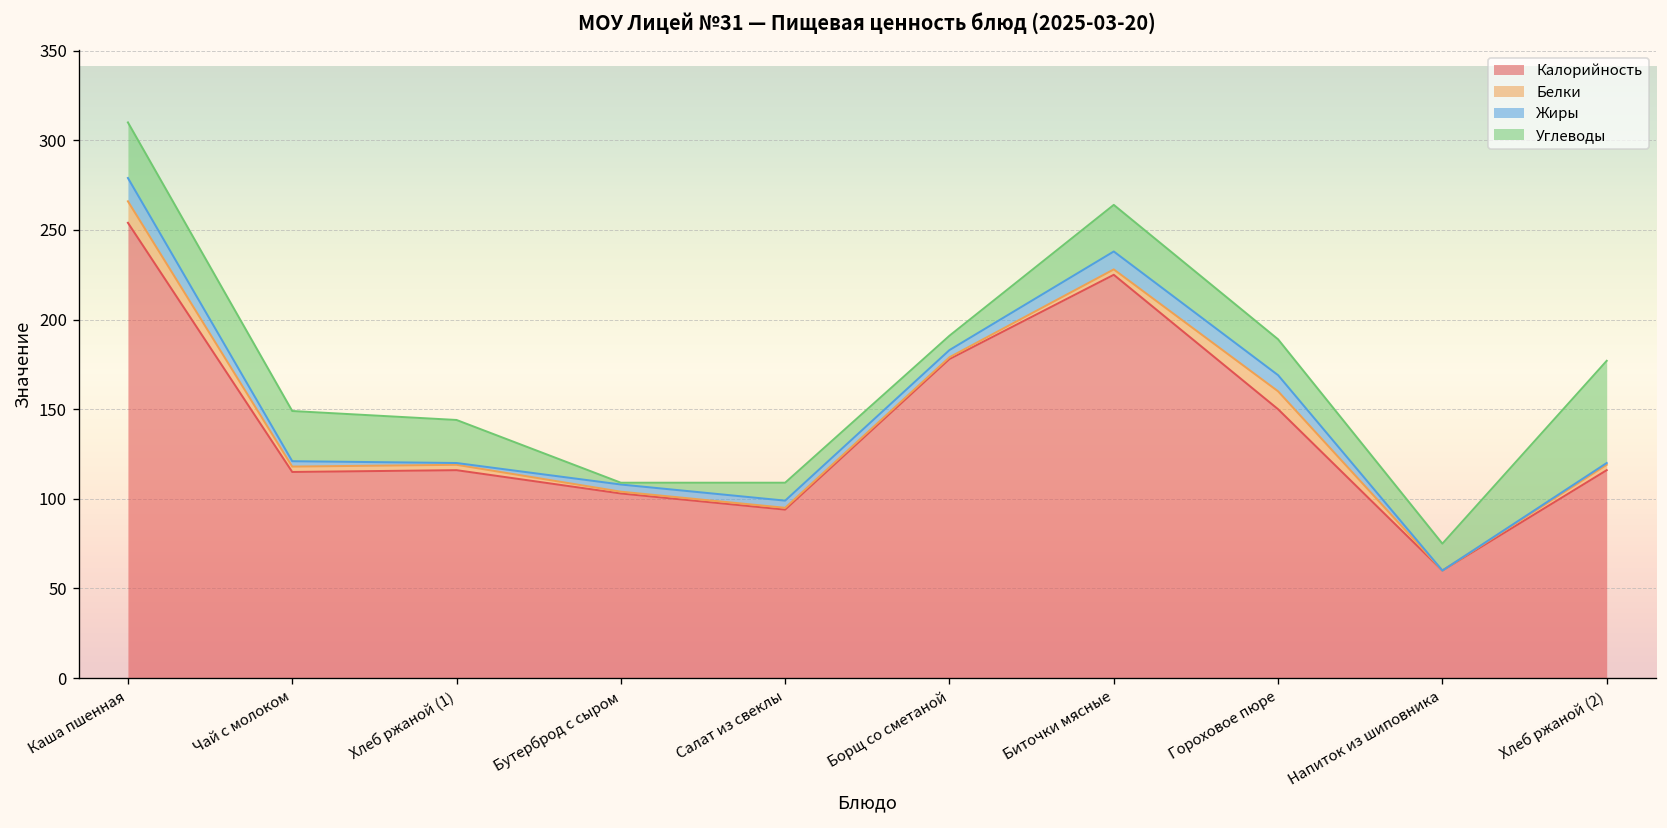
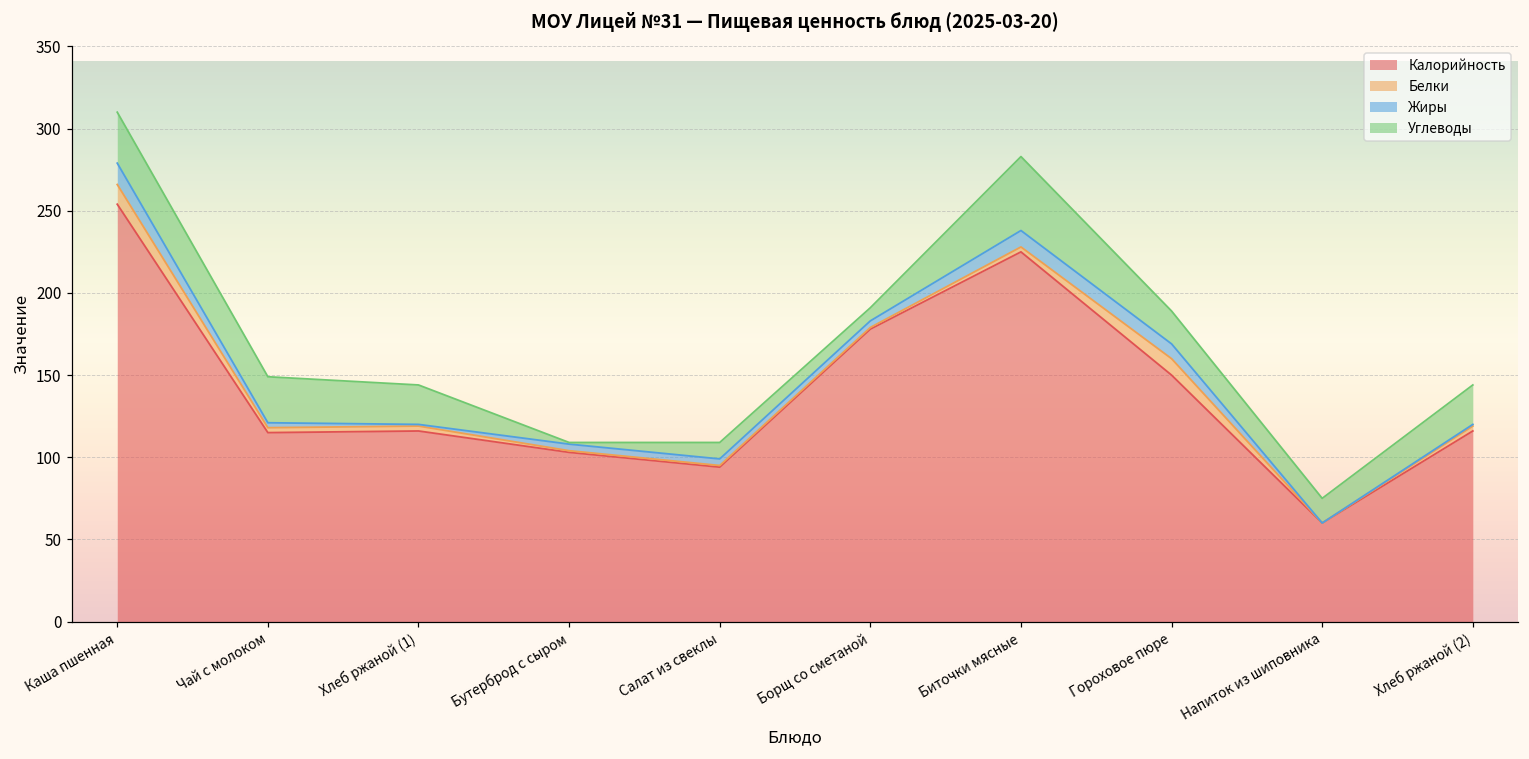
Углеводы, Биточки мясные: 26 -> 45
Углеводы, Хлеб ржаной (2): 57 -> 24
